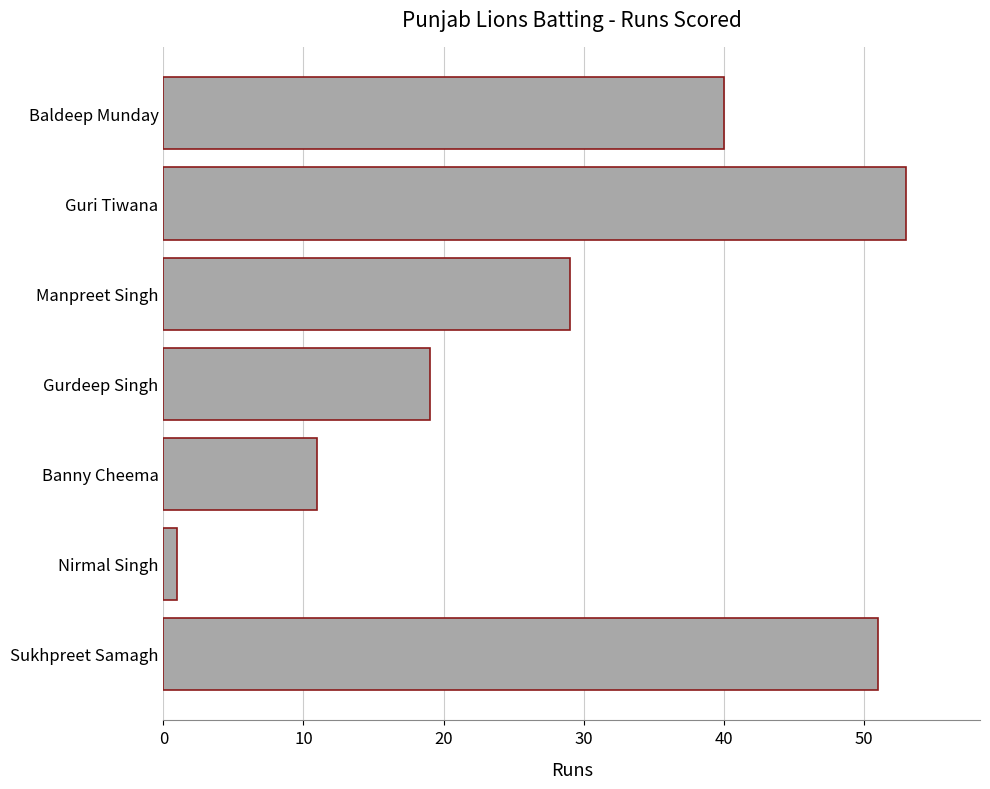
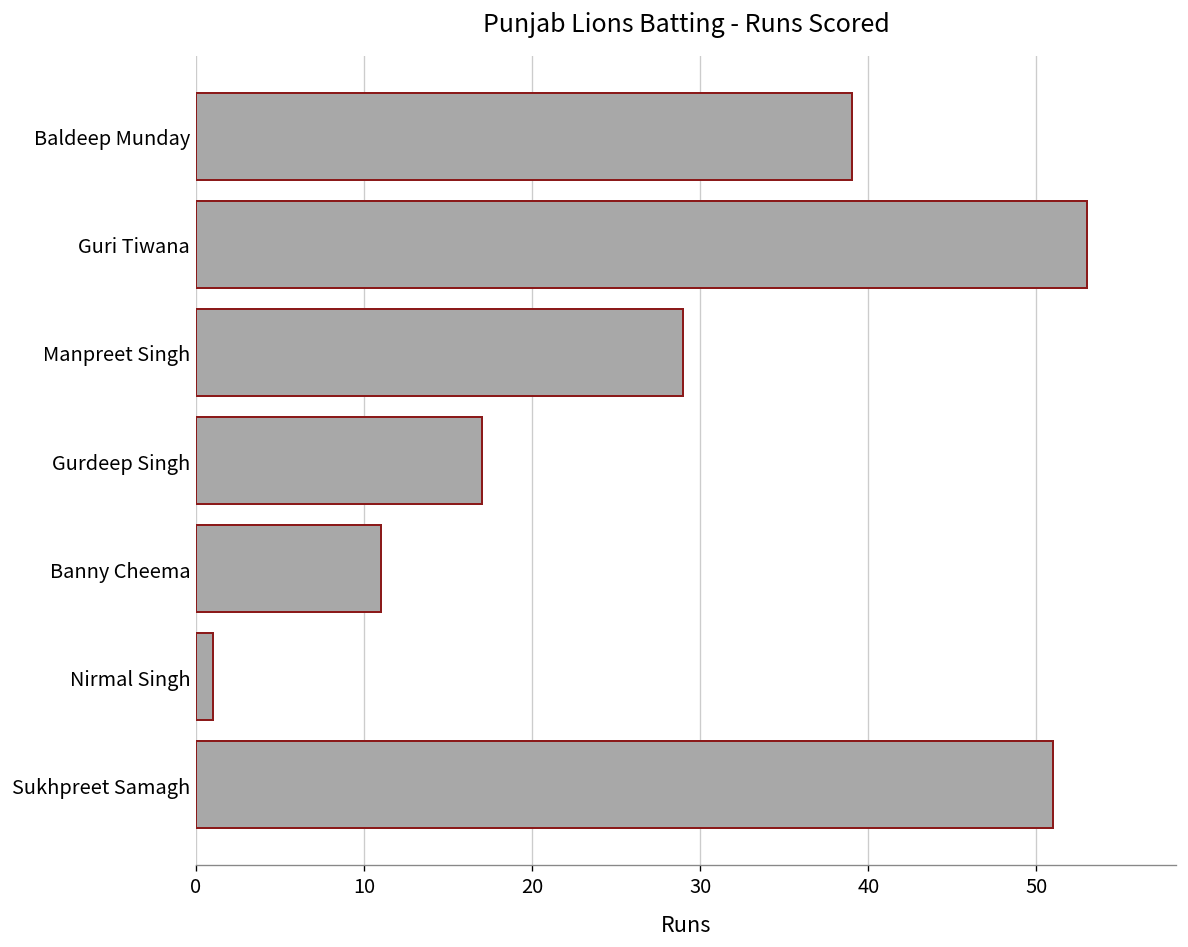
Baldeep Munday: 40 -> 39
Gurdeep Singh: 19 -> 17
